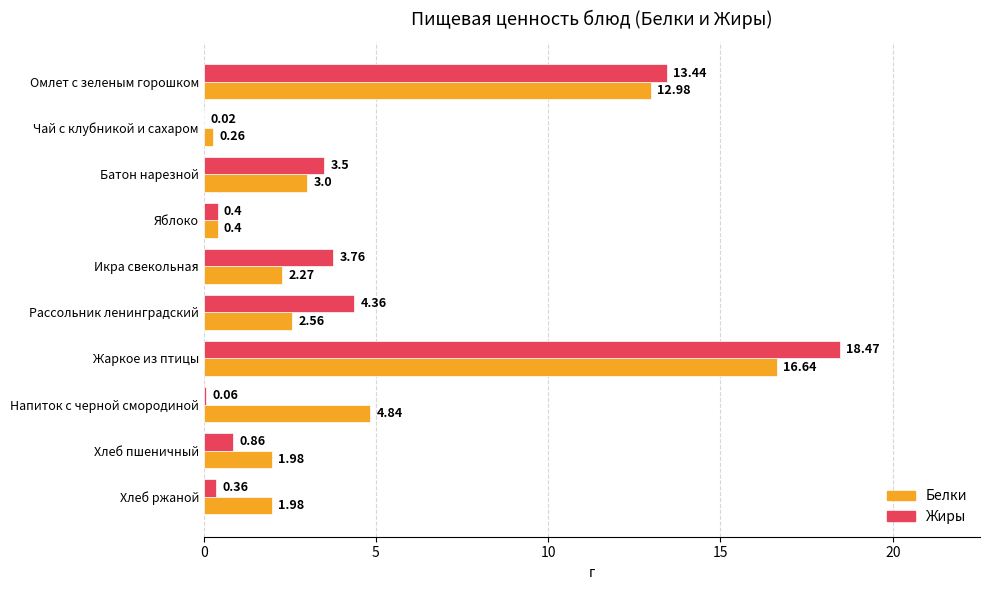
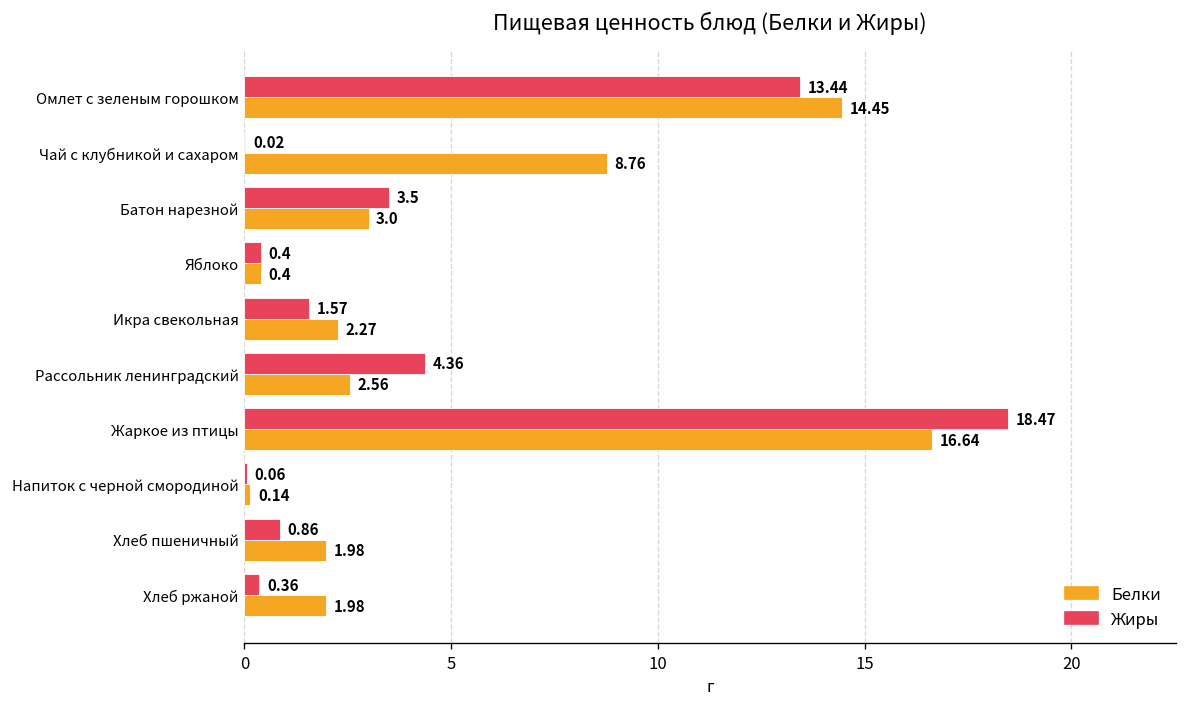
Белки, Омлет с зеленым горошком: 12.98 -> 14.45
Белки, Чай с клубникой и сахаром: 0.26 -> 8.76
Жиры, Икра свекольная: 3.76 -> 1.57
Белки, Напиток с черной смородиной: 4.84 -> 0.14
